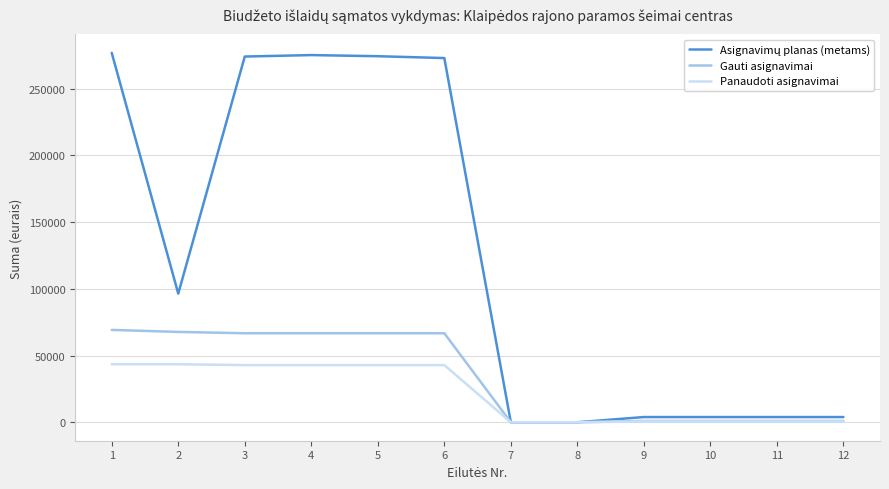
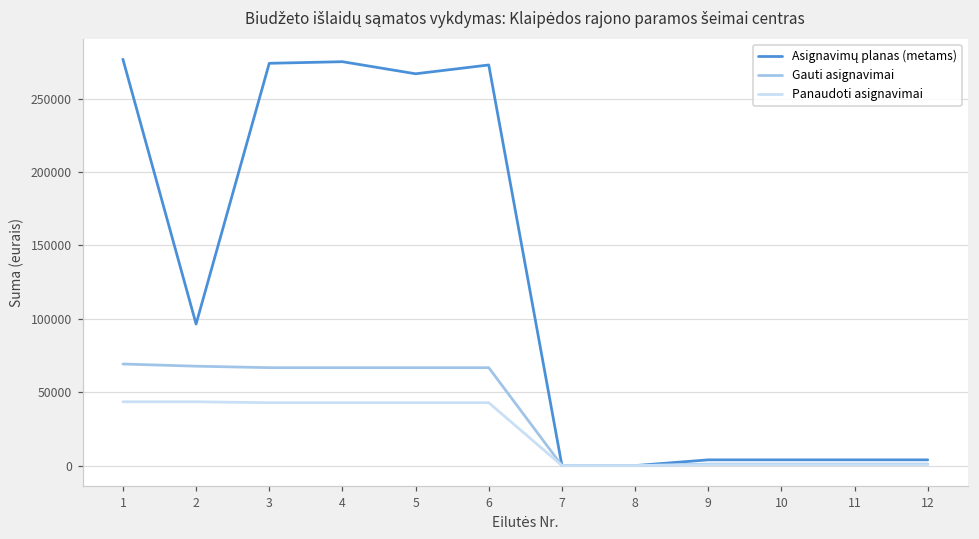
Asignavimų planas (metams), 5: 274000 -> 267000
